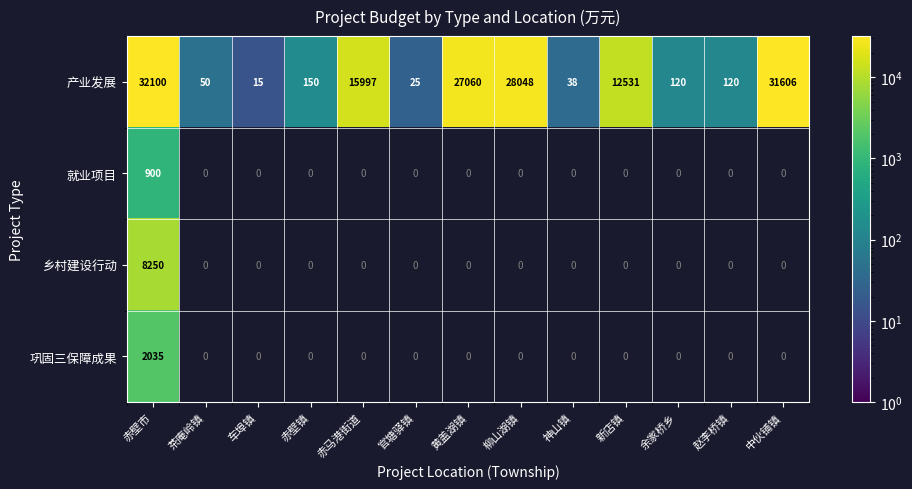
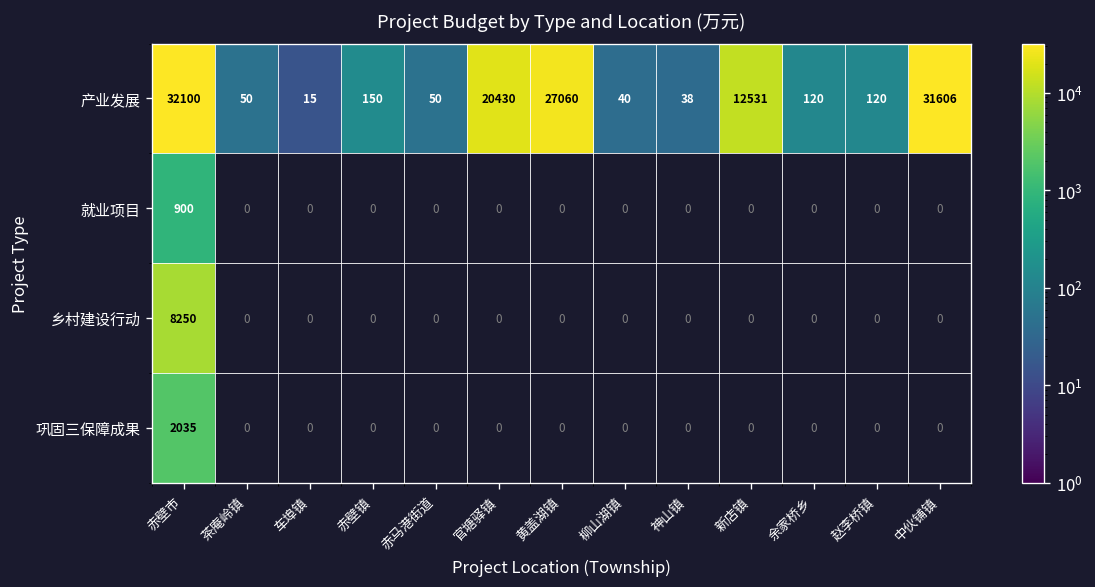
产业发展, 赤马港街道: 15997 -> 50
产业发展, 官塘驿镇: 25 -> 20430
产业发展, 柳山湖镇: 28048 -> 40
